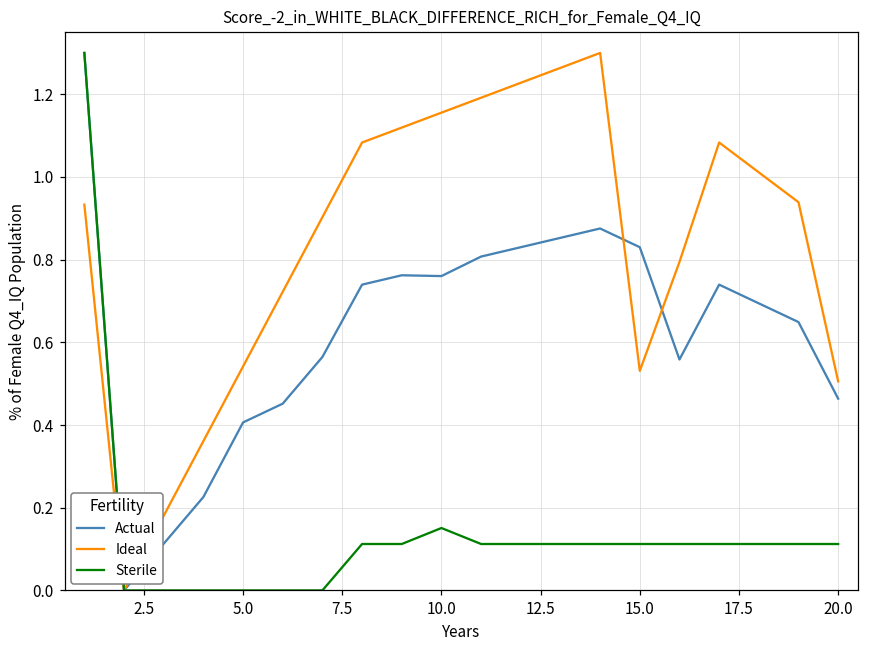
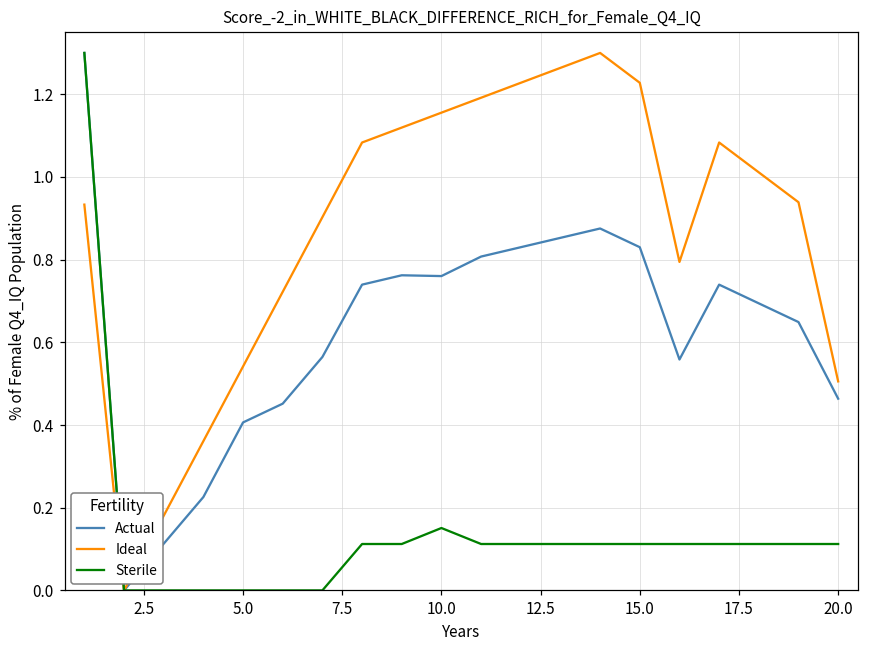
Ideal, 15.0: 0.53 -> 1.23
